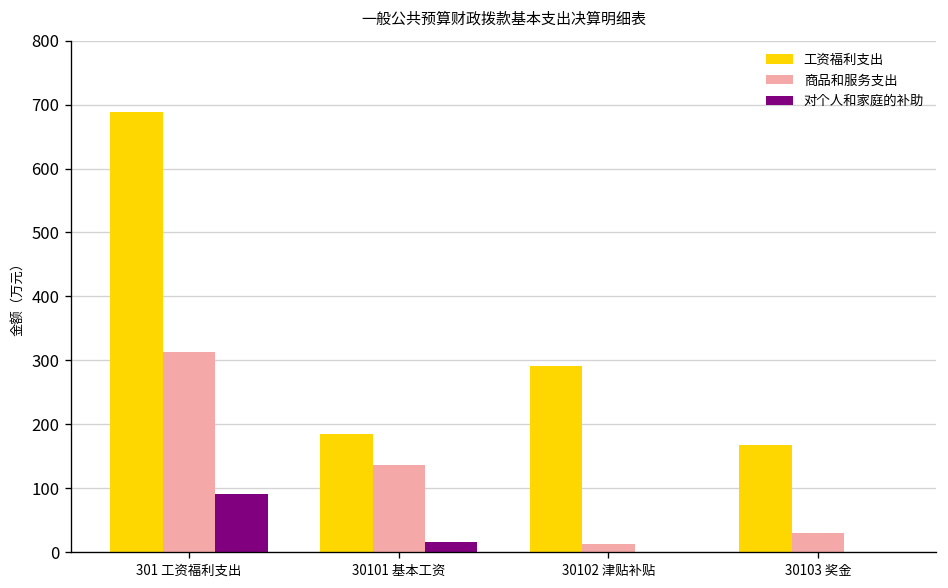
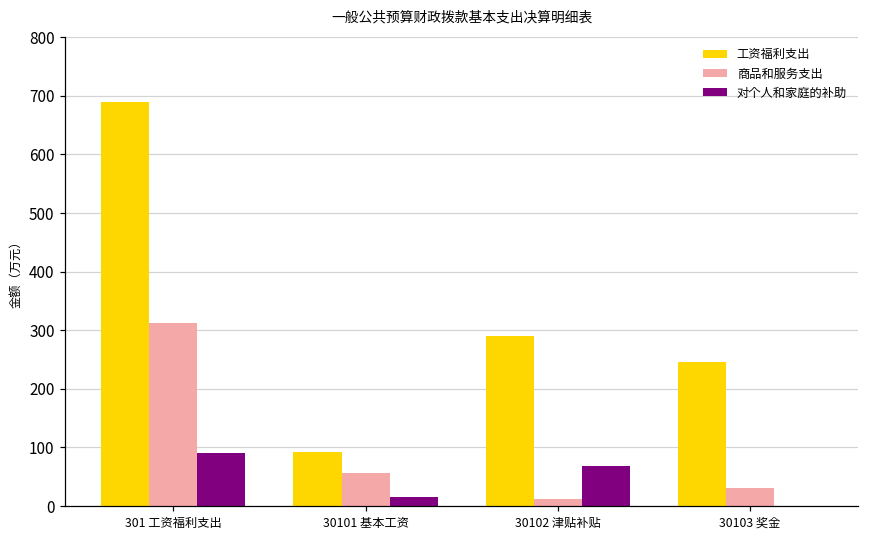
工资福利支出, 30101 基本工资: 180 -> 90
商品和服务支出, 30101 基本工资: 140 -> 60
对个人和家庭的补助, 30102 津贴补贴: 0 -> 70
工资福利支出, 30103 奖金: 170 -> 250
